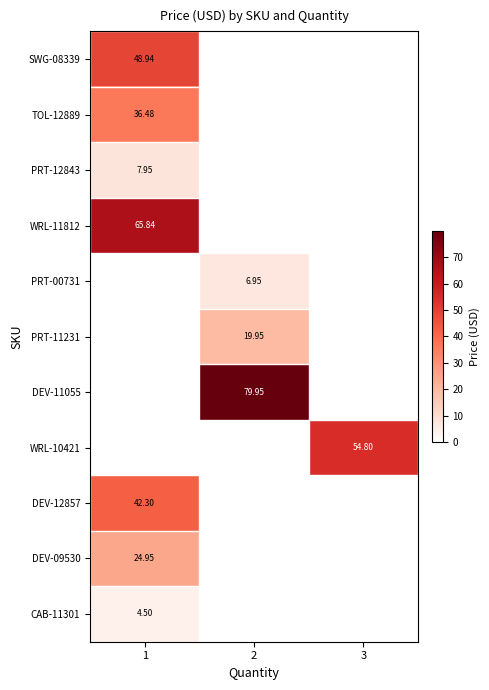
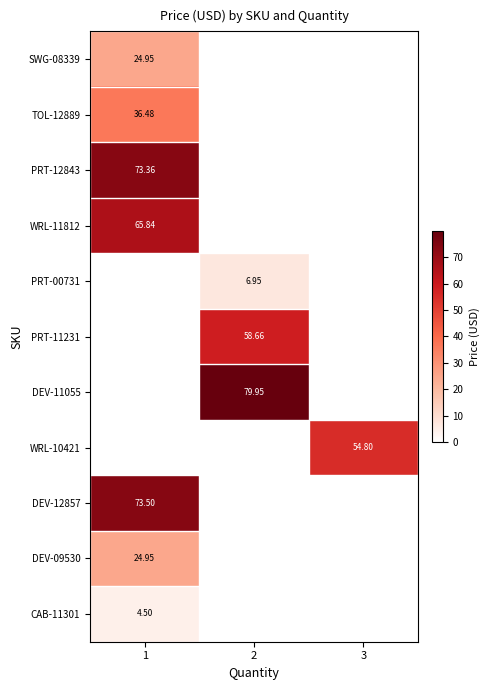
SWG-08339, 1: 48.94 -> 24.95
PRT-12843, 1: 7.95 -> 73.36
PRT-11231, 2: 19.95 -> 58.66
DEV-12857, 1: 42.30 -> 73.50
